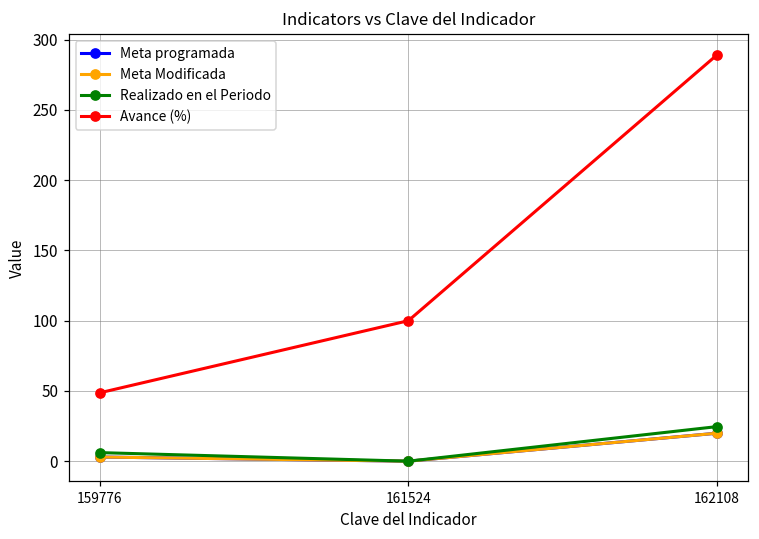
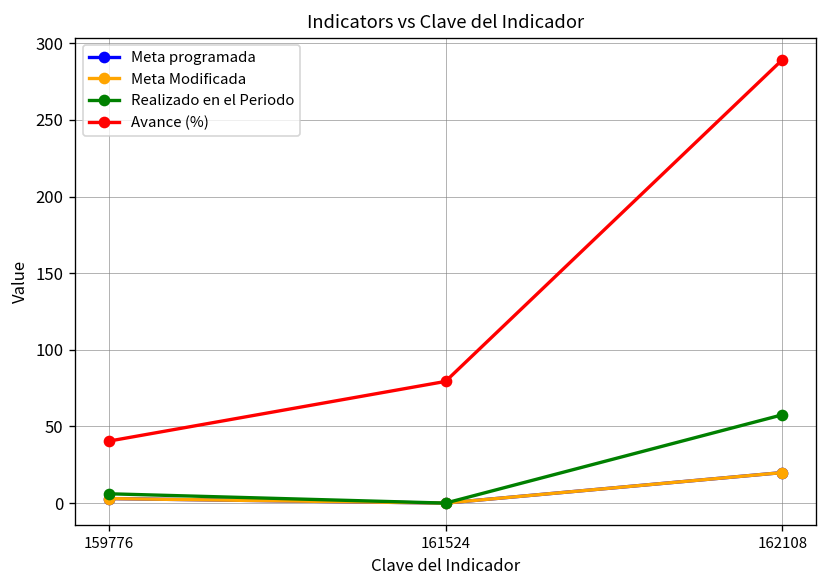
Avance (%), 159776: 49 -> 40
Avance (%), 161524: 100 -> 79
Realizado en el Periodo, 162108: 25 -> 58
